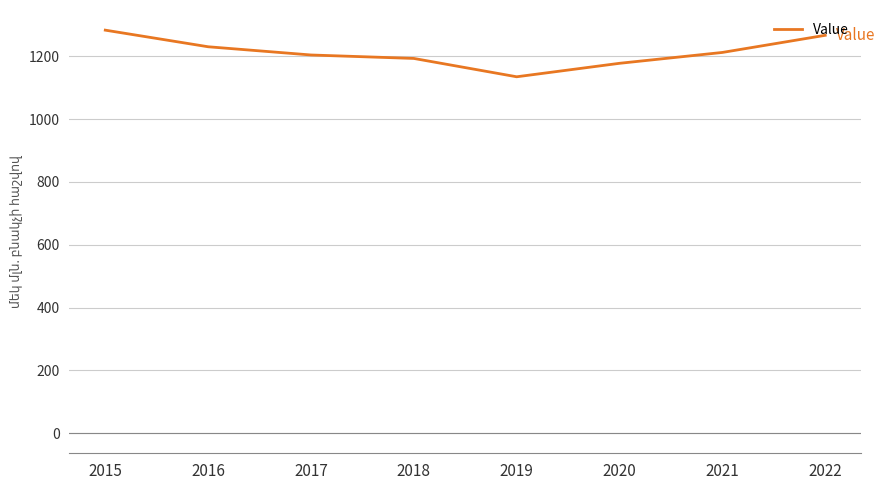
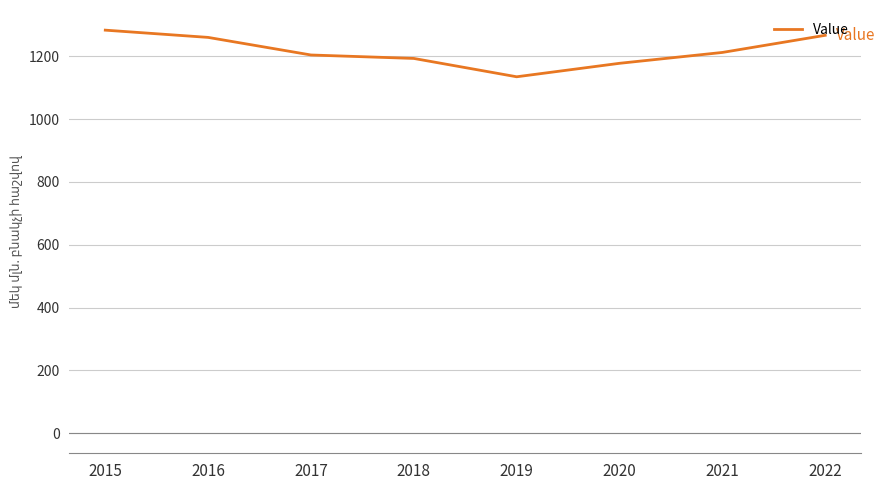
2016: 1230 -> 1260
